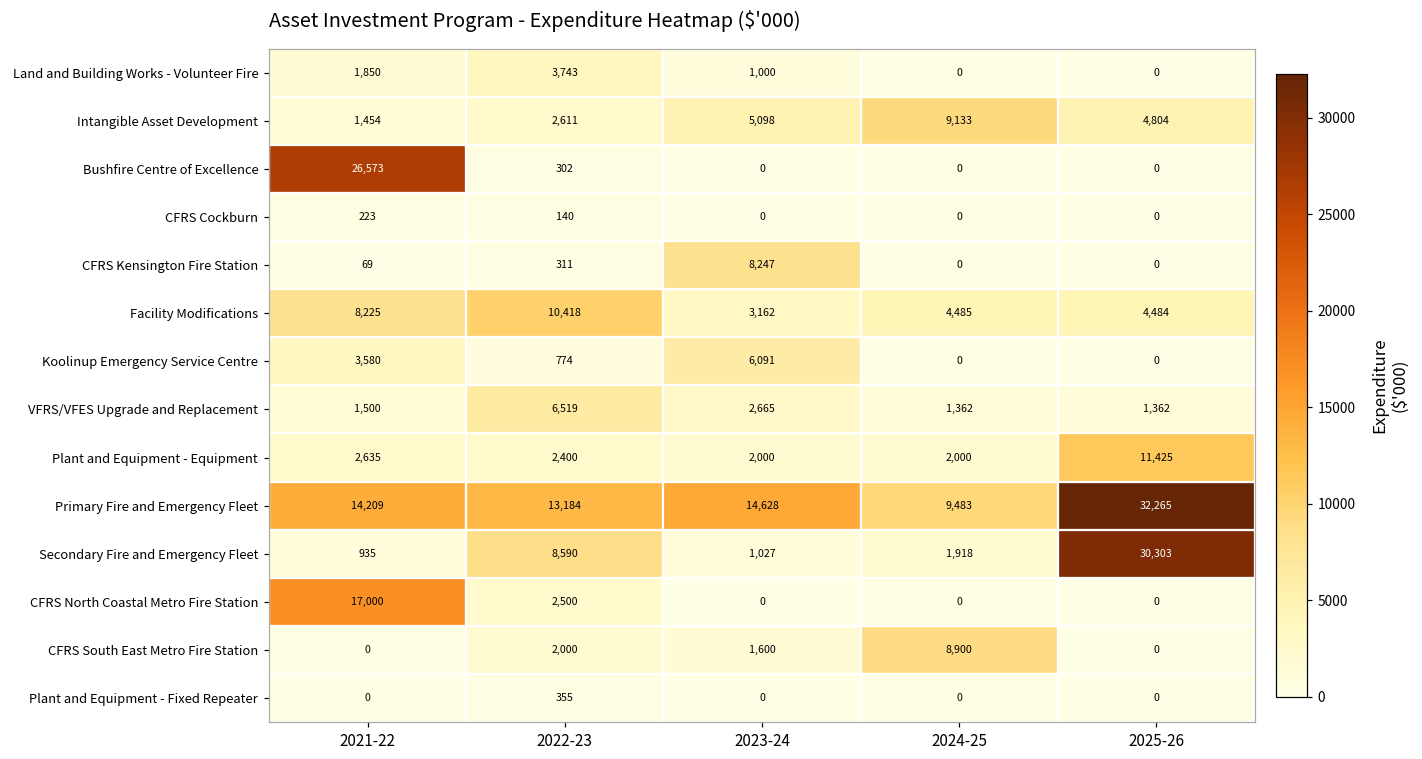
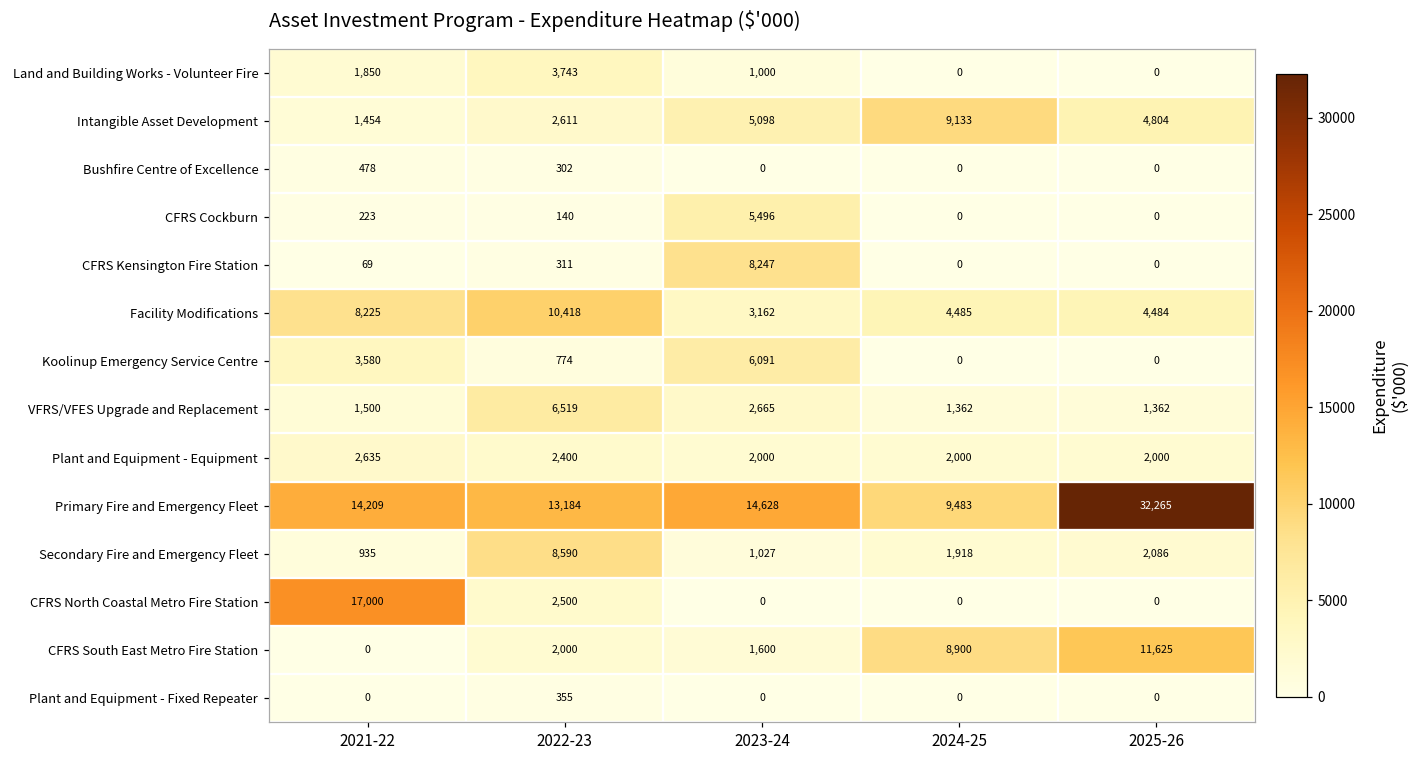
Bushfire Centre of Excellence, 2021-22: 26,573 -> 478
CFRS Cockburn, 2023-24: 0 -> 5,496
Plant and Equipment - Equipment, 2025-26: 11,425 -> 2,000
Secondary Fire and Emergency Fleet, 2025-26: 30,303 -> 2,086
CFRS South East Metro Fire Station, 2025-26: 0 -> 11,625
